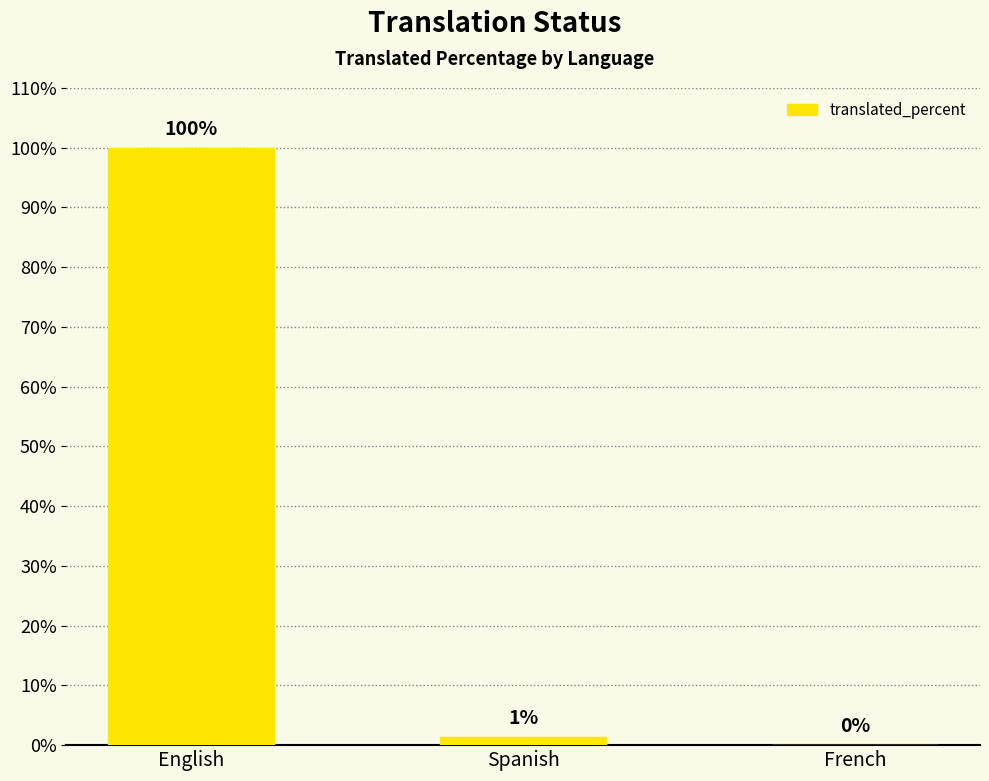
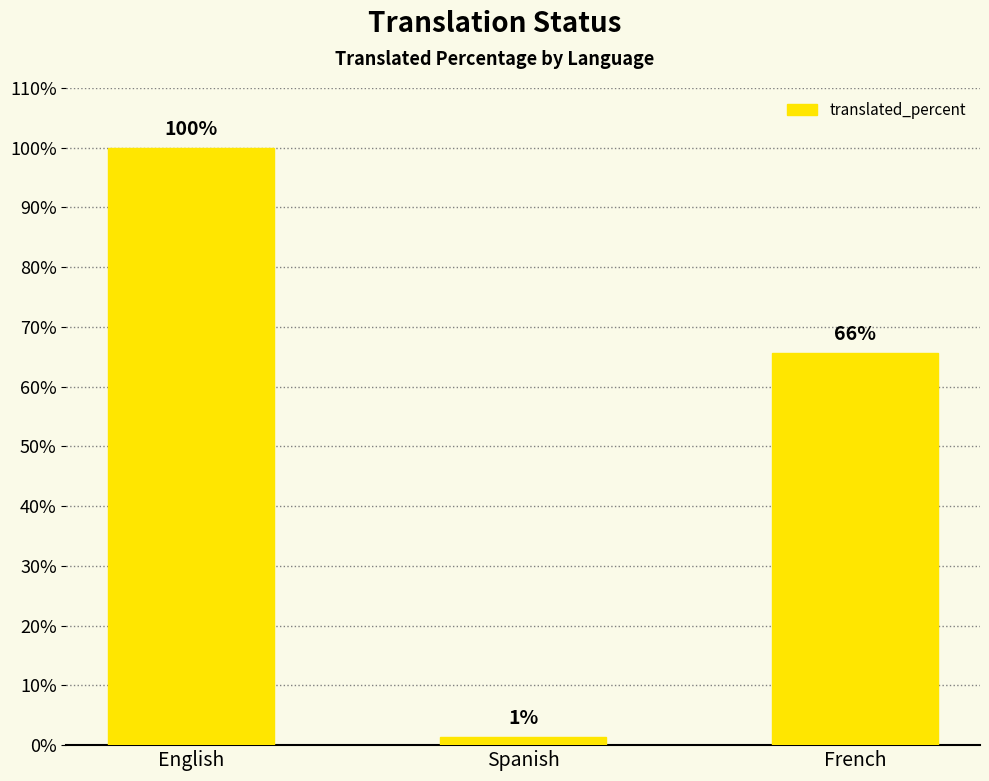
French: 0% -> 66%
